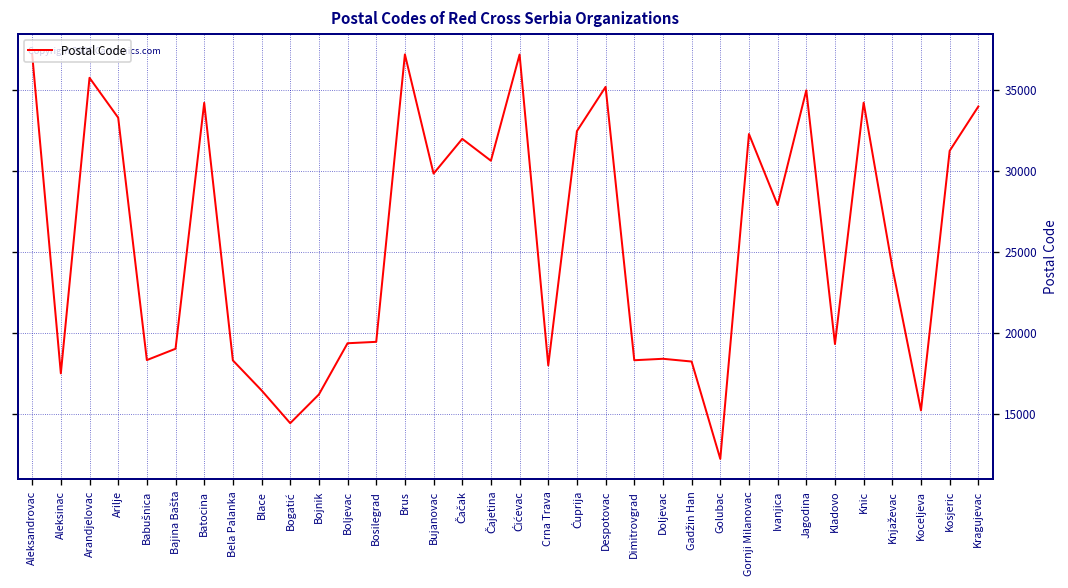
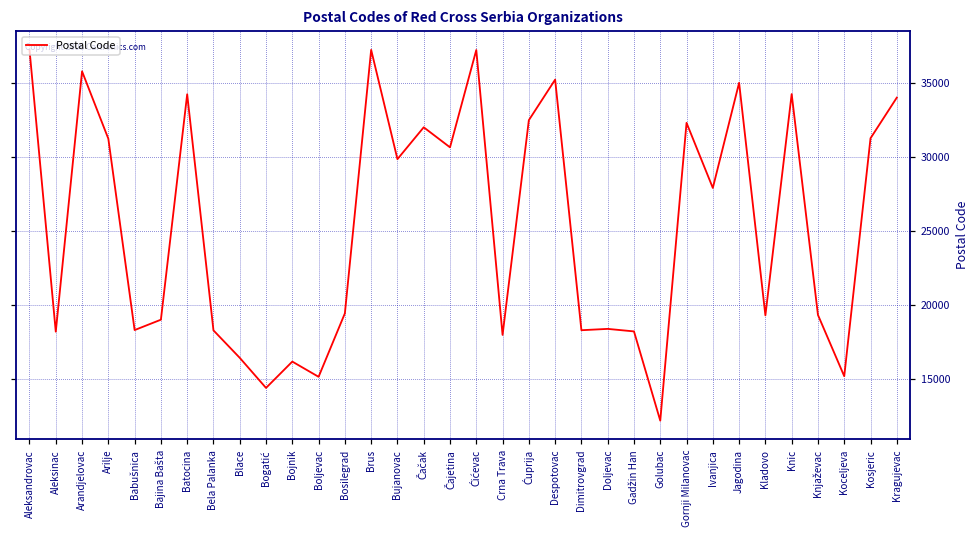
Aleksinac: 17500 -> 18200
Arilje: 33300 -> 31200
Boljevac: 19400 -> 15200
Knjaževac: 24100 -> 19400
